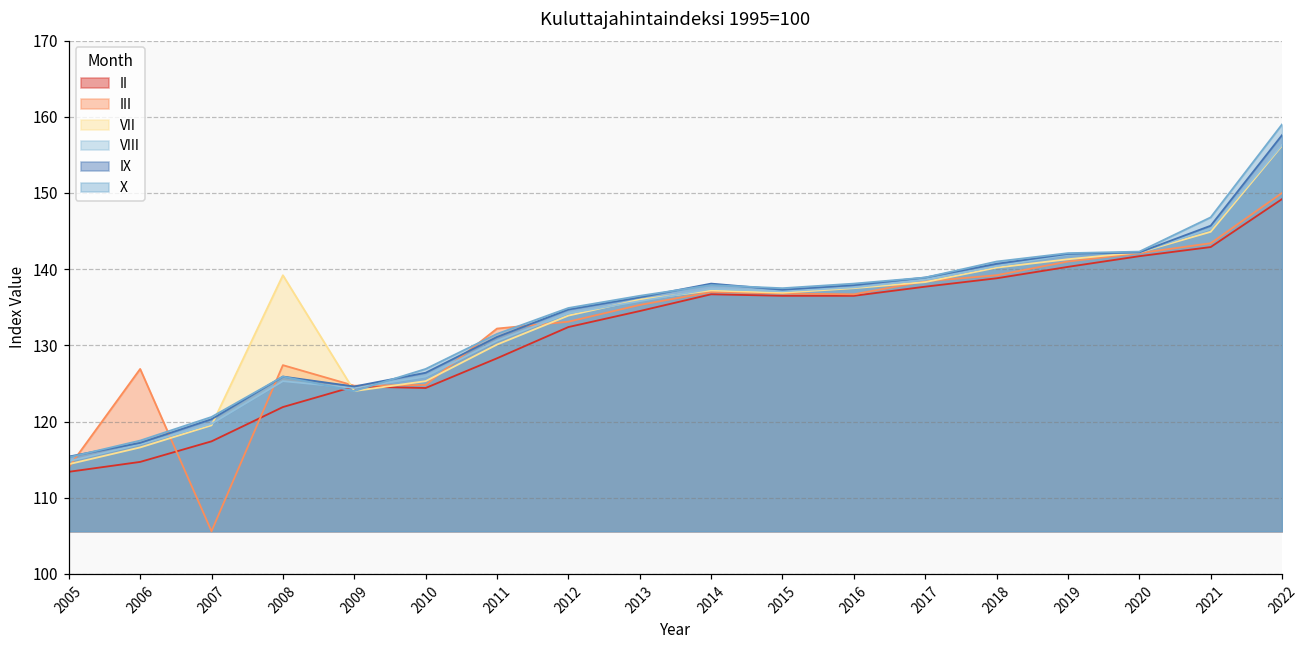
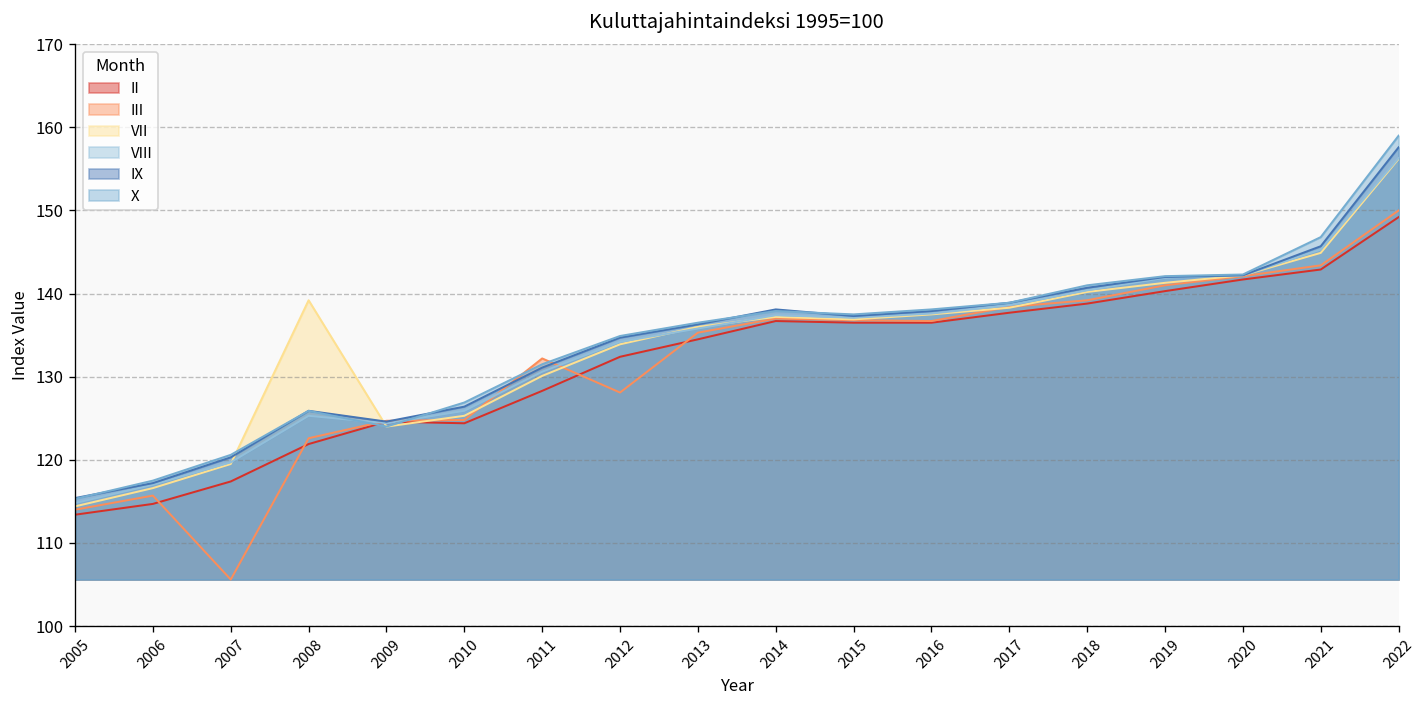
III, 2006: 127 -> 116
III, 2008: 127 -> 123
III, 2012: 133 -> 128
